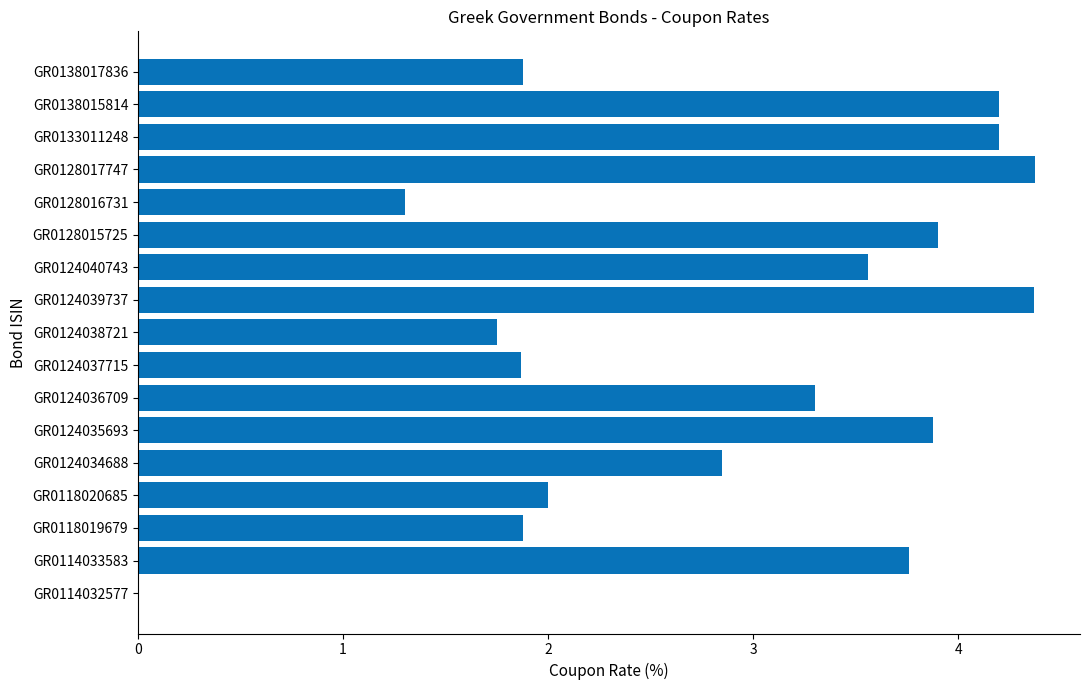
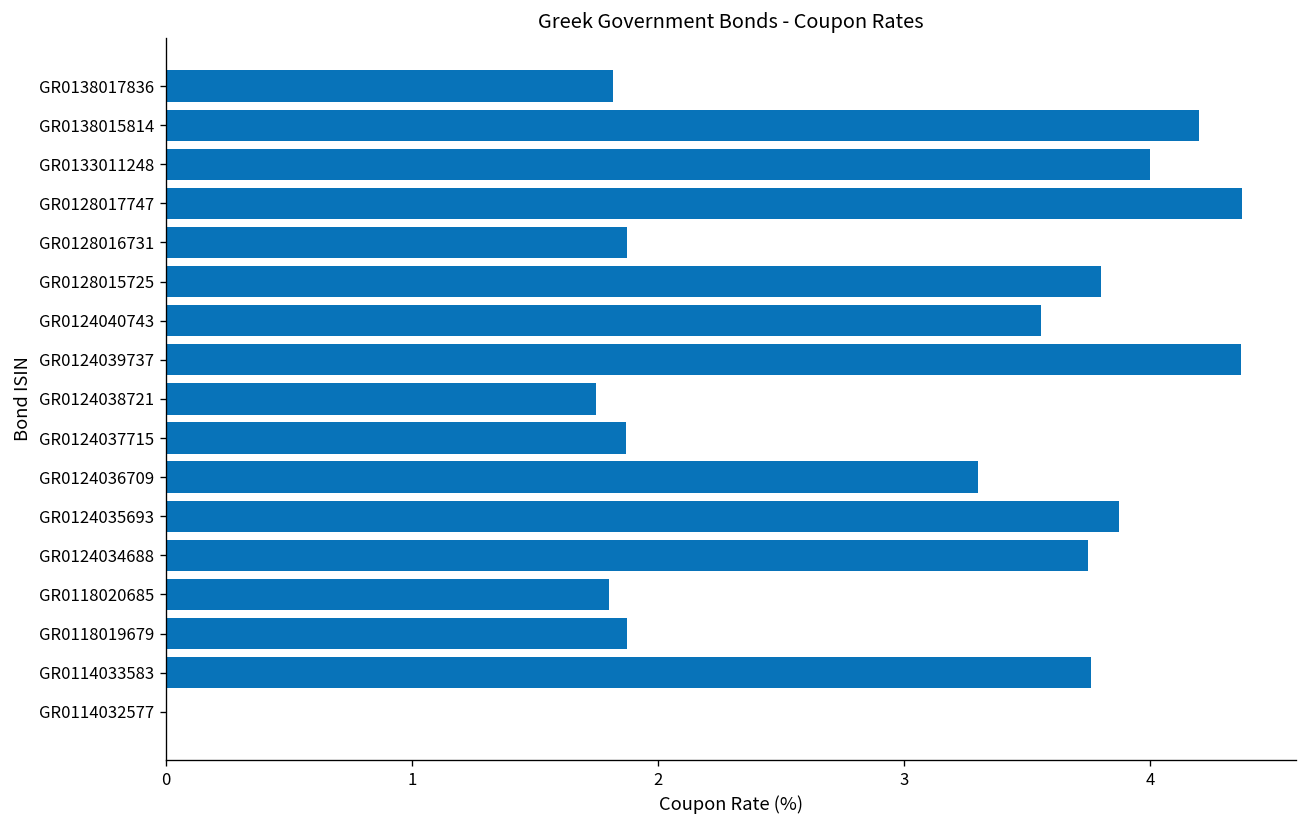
GR0138017836: 1.88 -> 1.82
GR0133011248: 4.2 -> 4.0
GR0128016731: 1.30 -> 1.88
GR0128015725: 3.9 -> 3.8
GR0124034688: 2.85 -> 3.75
GR0118020685: 2.0 -> 1.8
